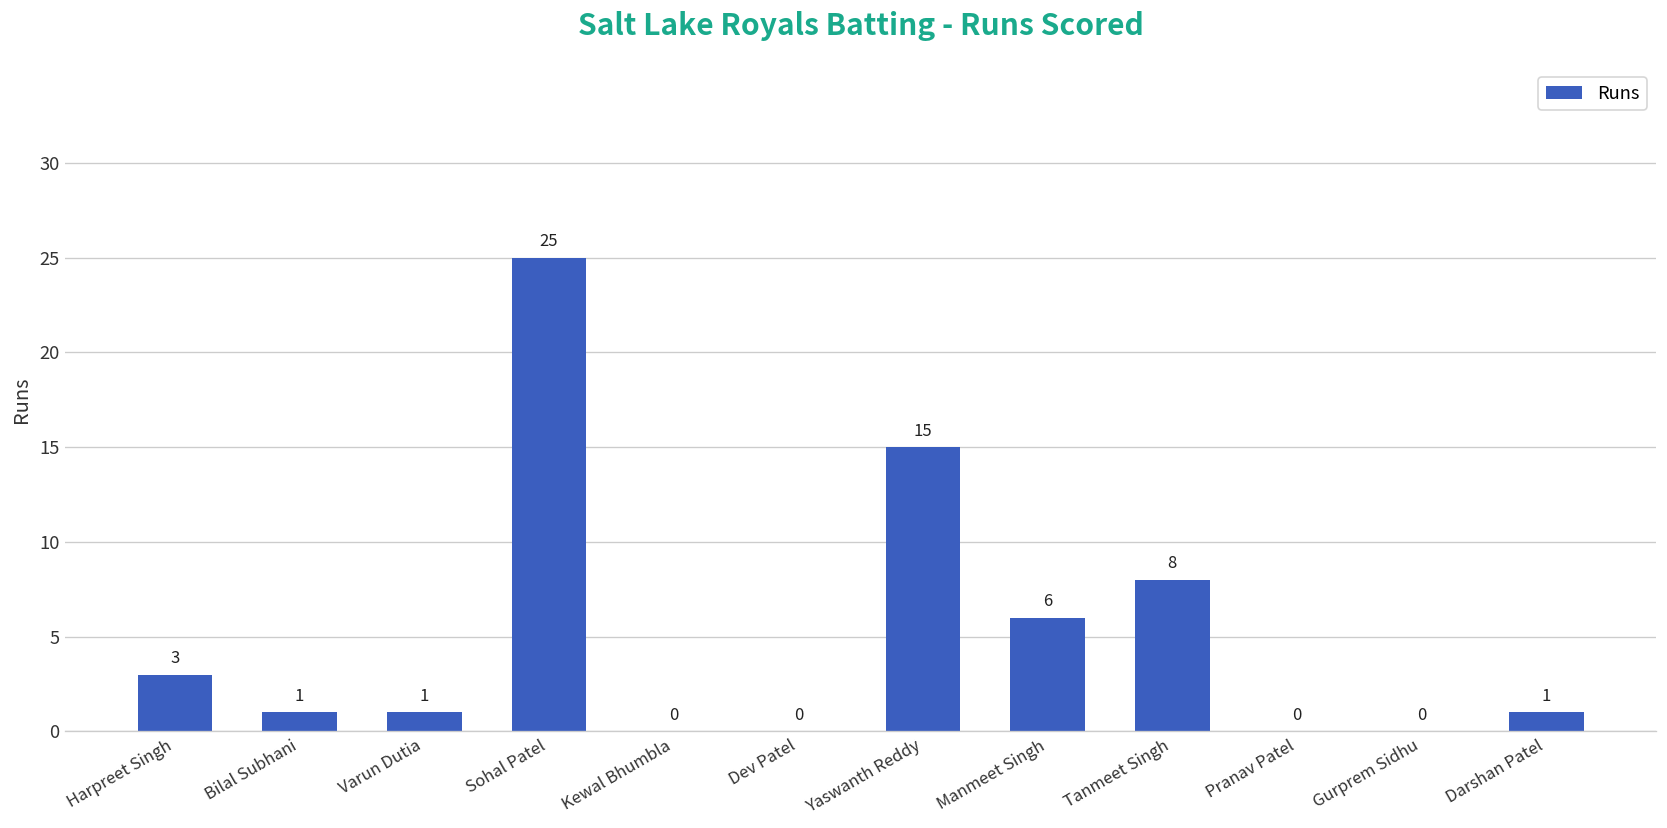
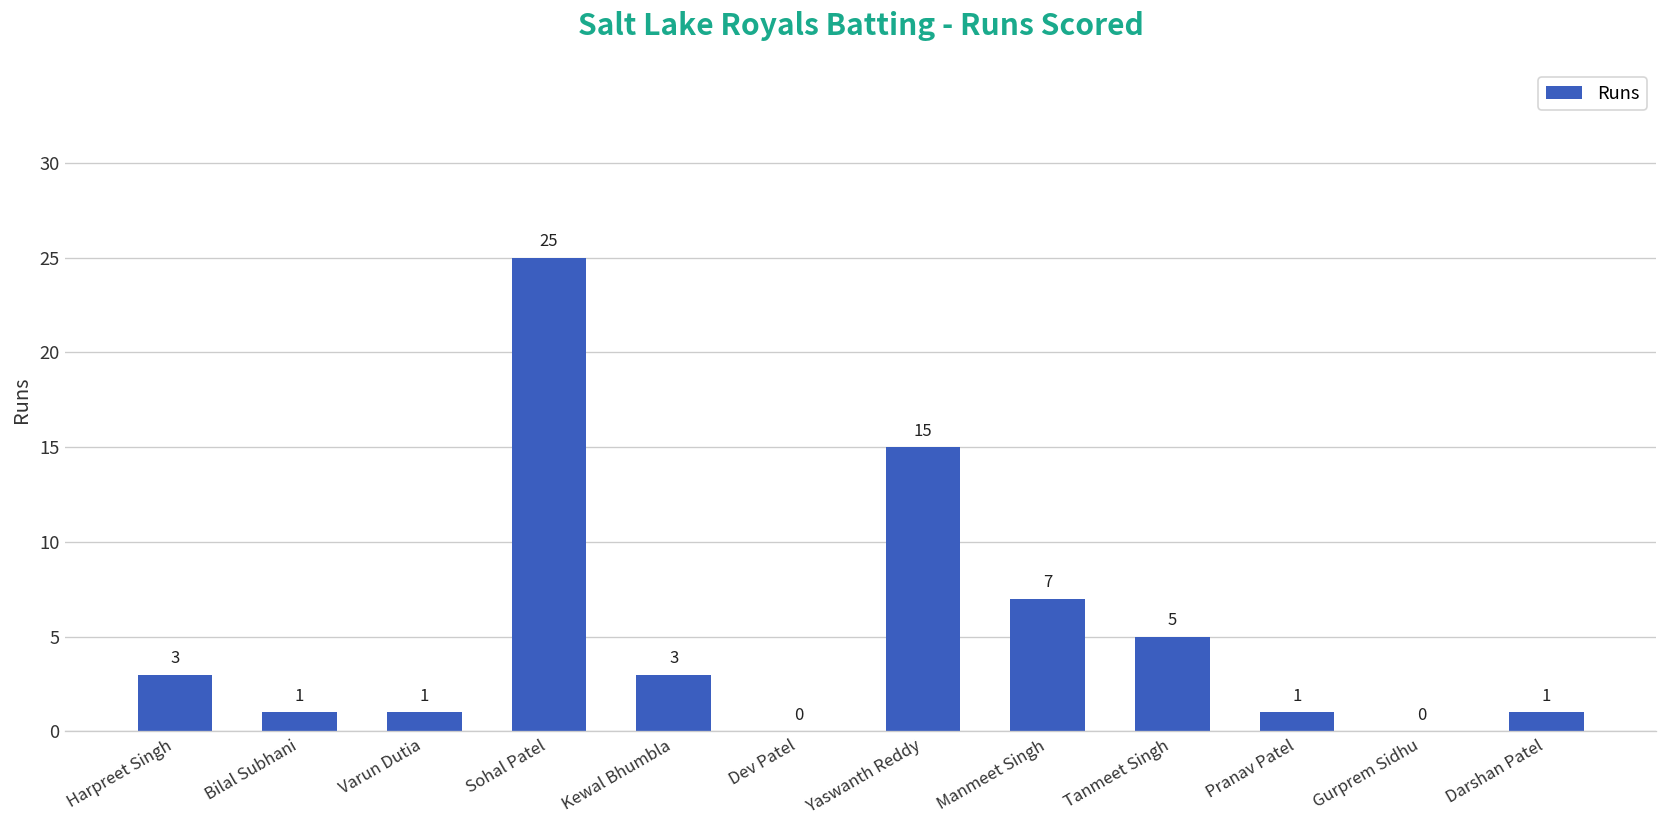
Kewal Bhumbla: 0 -> 3
Manmeet Singh: 6 -> 7
Tanmeet Singh: 8 -> 5
Pranav Patel: 0 -> 1
